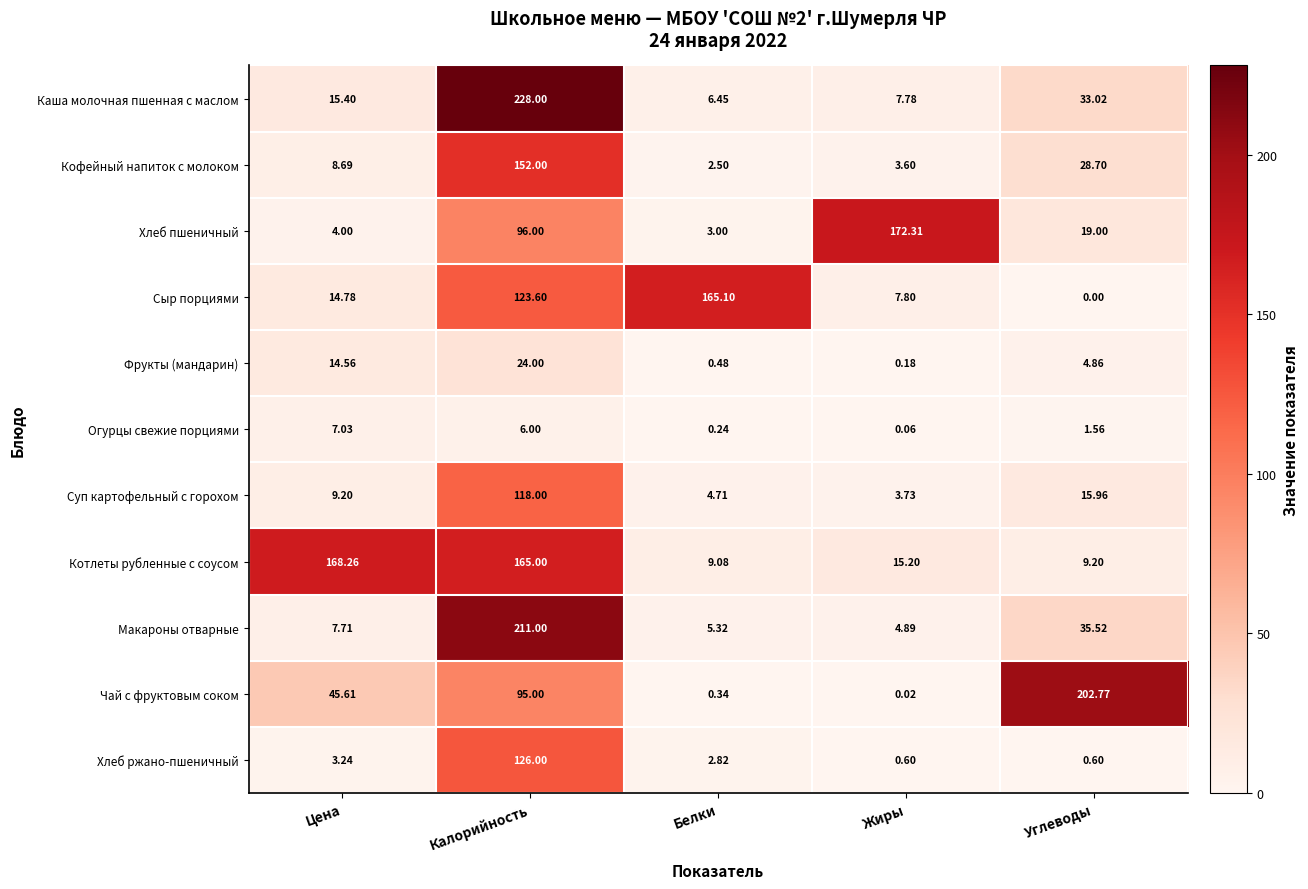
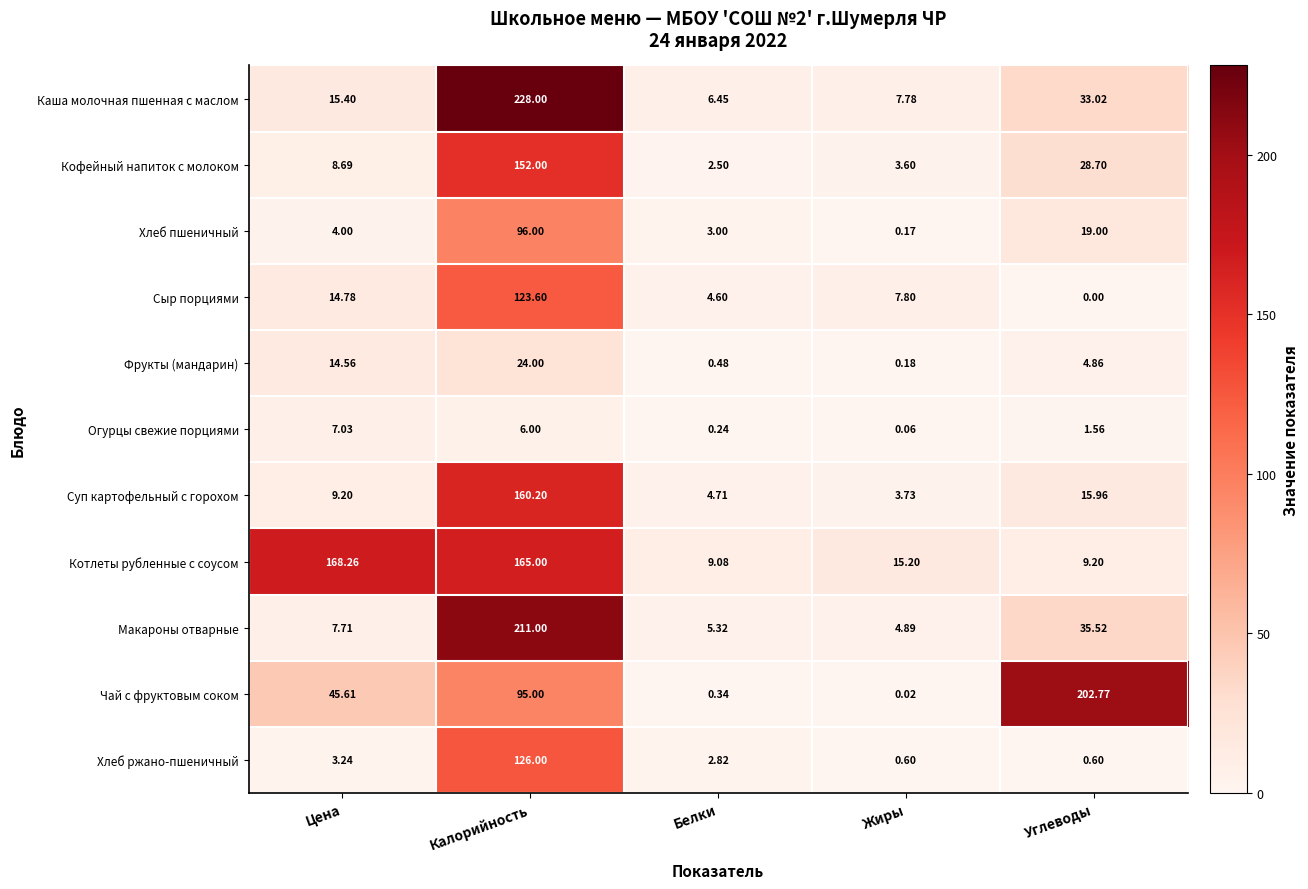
Хлеб пшеничный, Жиры: 172.31 -> 0.17
Сыр порциями, Белки: 165.10 -> 4.60
Суп картофельный с горохом, Калорийность: 118.00 -> 160.20
